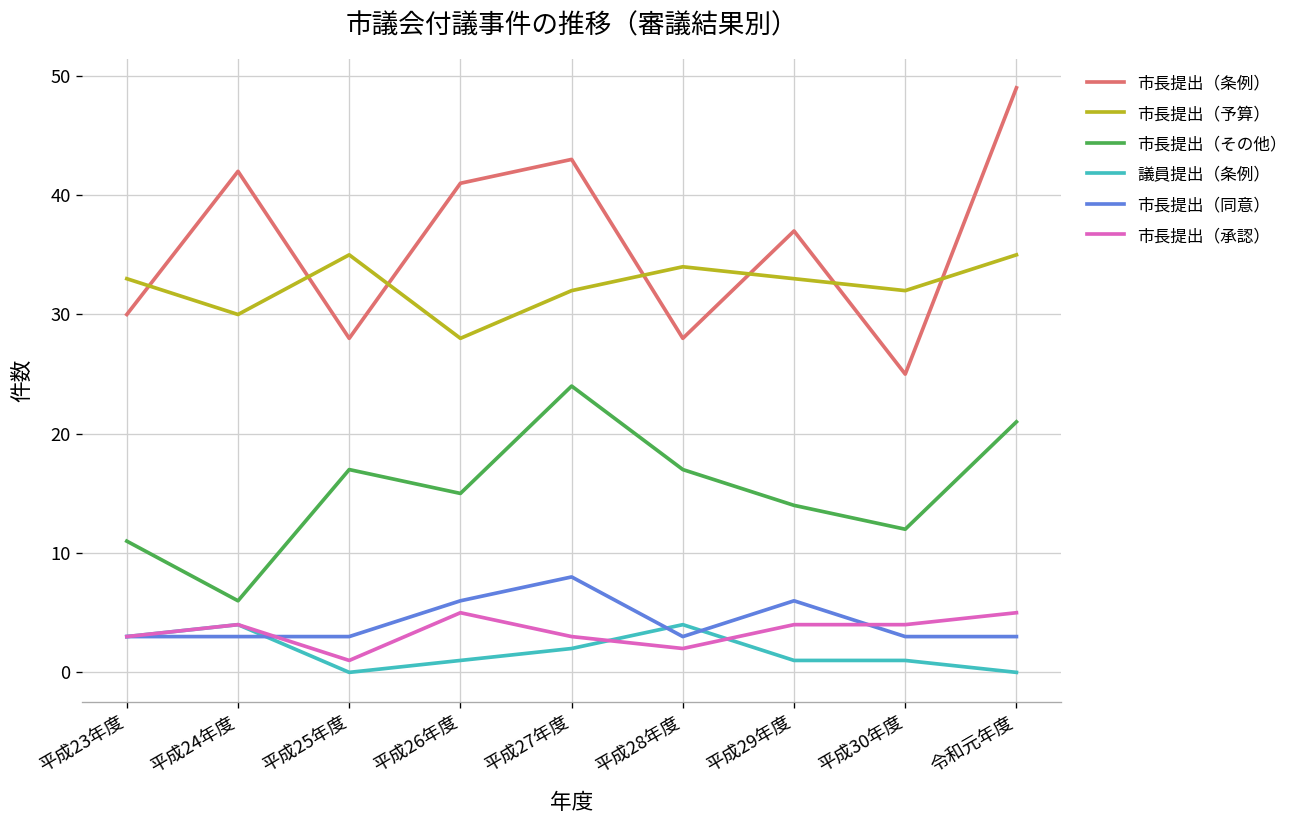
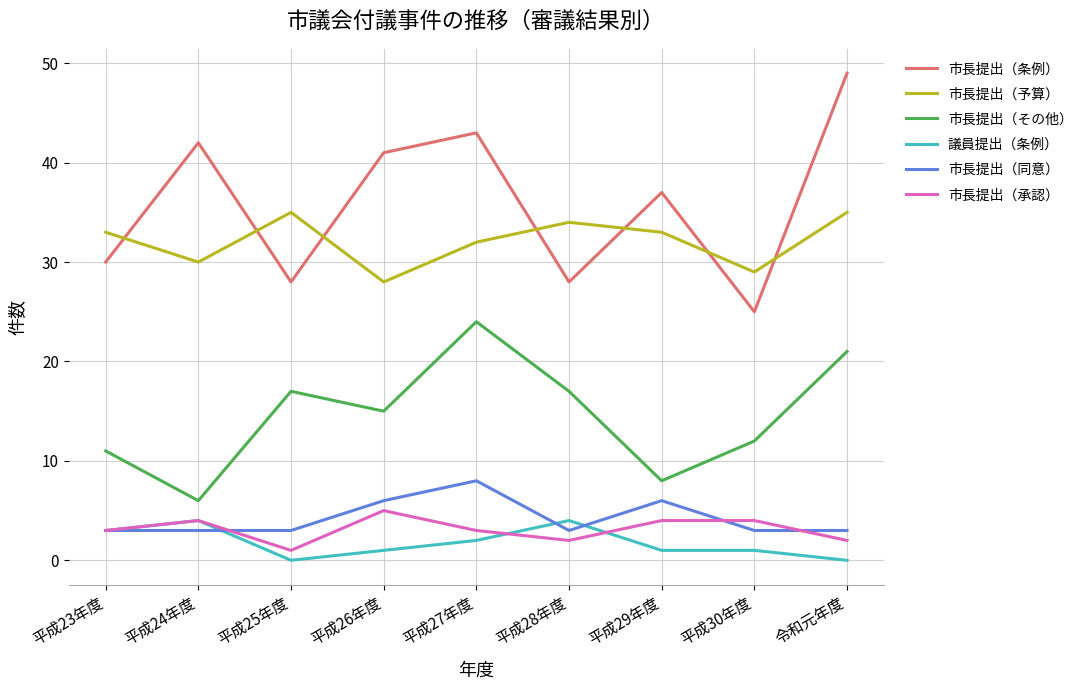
市長提出（その他）, 平成29年度: 14 -> 8
市長提出（予算）, 平成30年度: 32 -> 29
市長提出（承認）, 令和元年度: 5 -> 2
